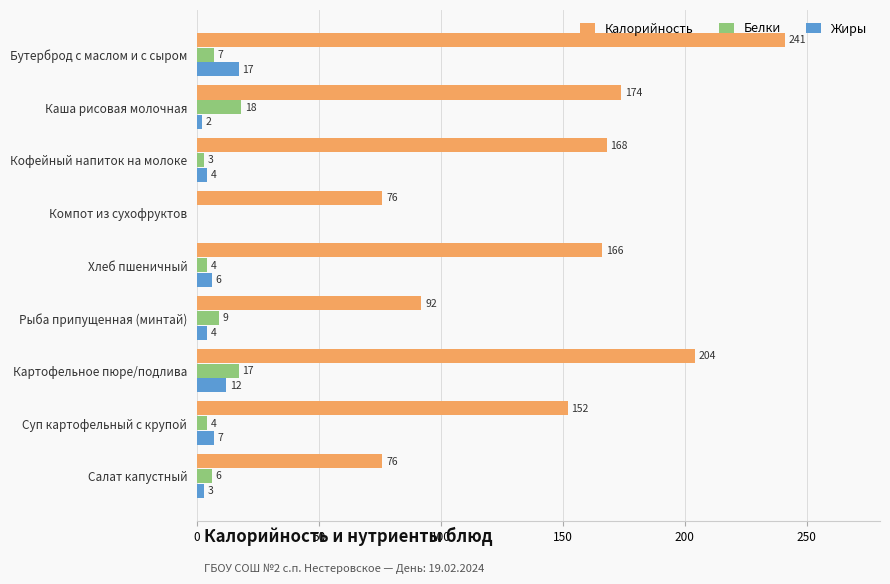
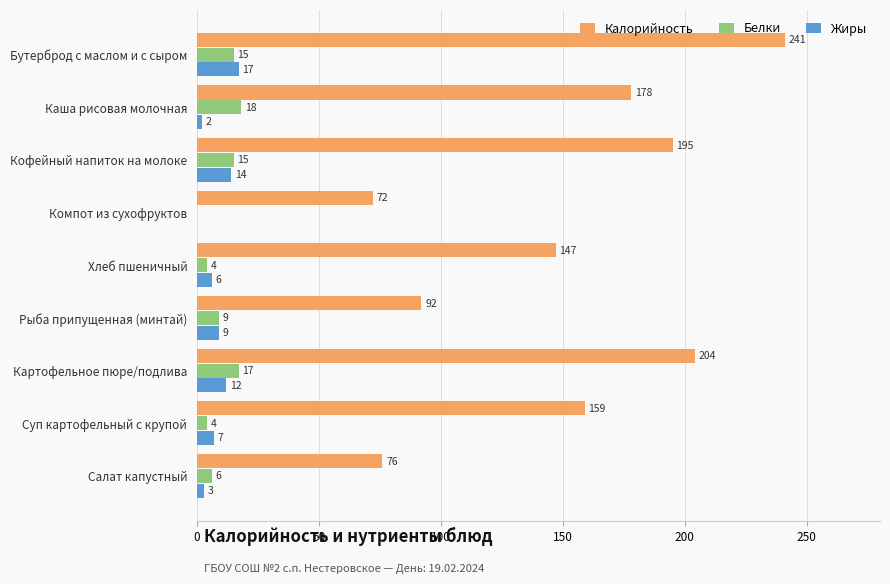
Белки, Бутерброд с маслом и с сыром: 7 -> 15
Калорийность, Каша рисовая молочная: 174 -> 178
Калорийность, Кофейный напиток на молоке: 168 -> 195
Белки, Кофейный напиток на молоке: 3 -> 15
Жиры, Кофейный напиток на молоке: 4 -> 14
Калорийность, Компот из сухофруктов: 76 -> 72
Калорийность, Хлеб пшеничный: 166 -> 147
Жиры, Рыба припущенная (минтай): 4 -> 9
Калорийность, Суп картофельный с крупой: 152 -> 159
